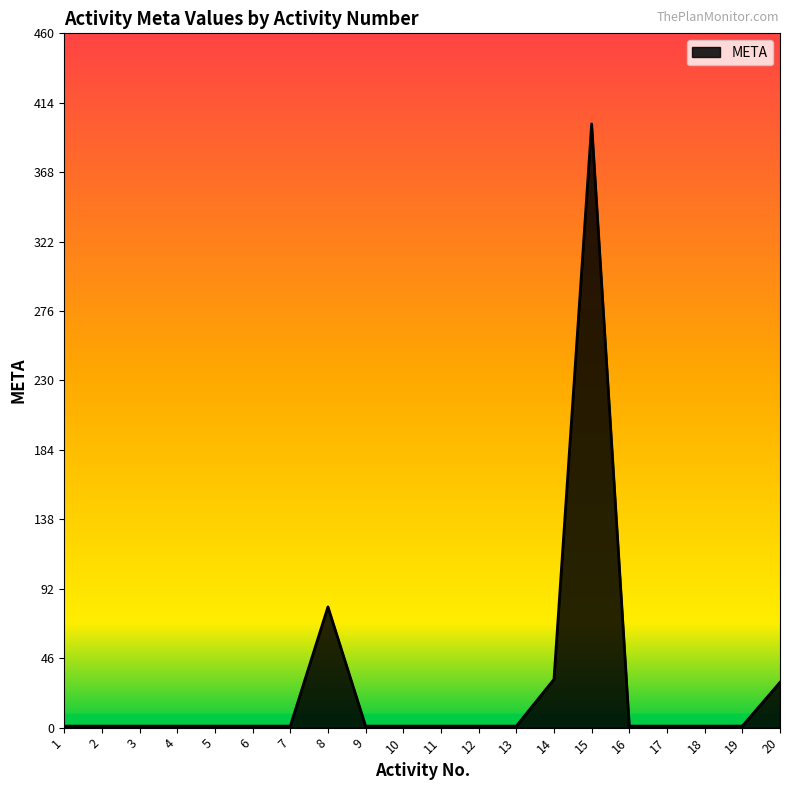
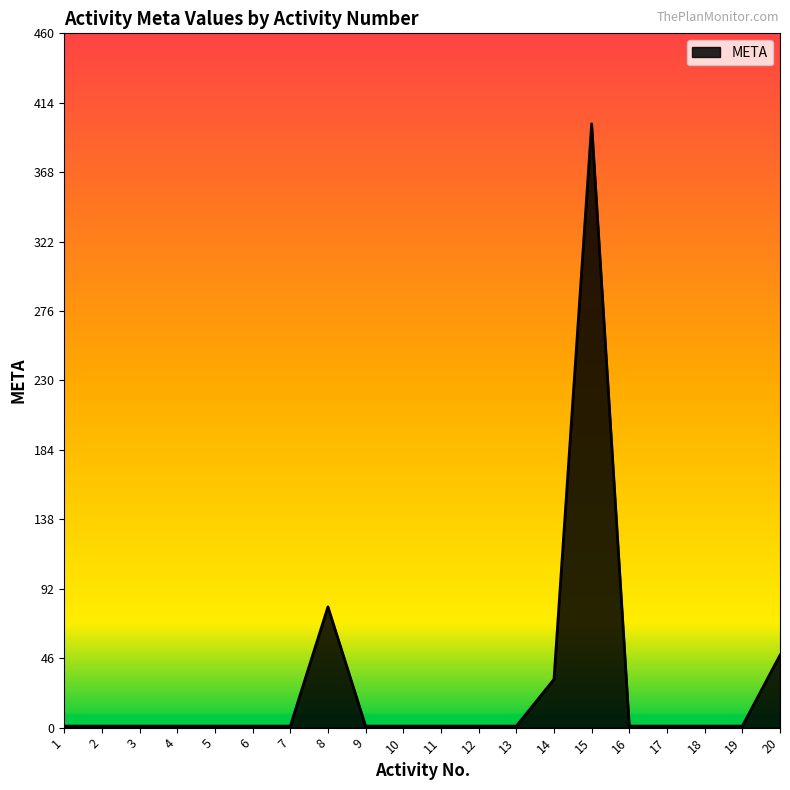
20: 30 -> 48
